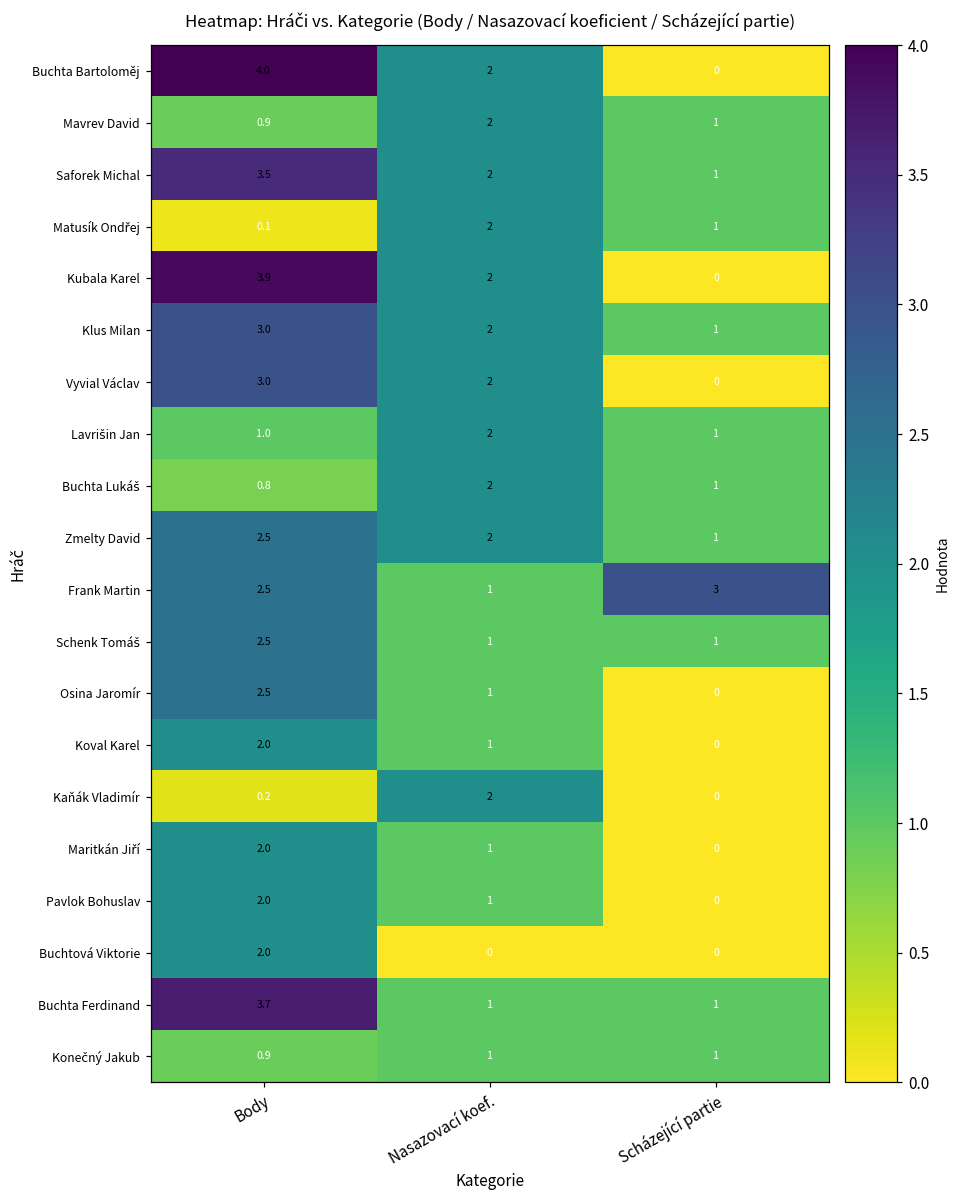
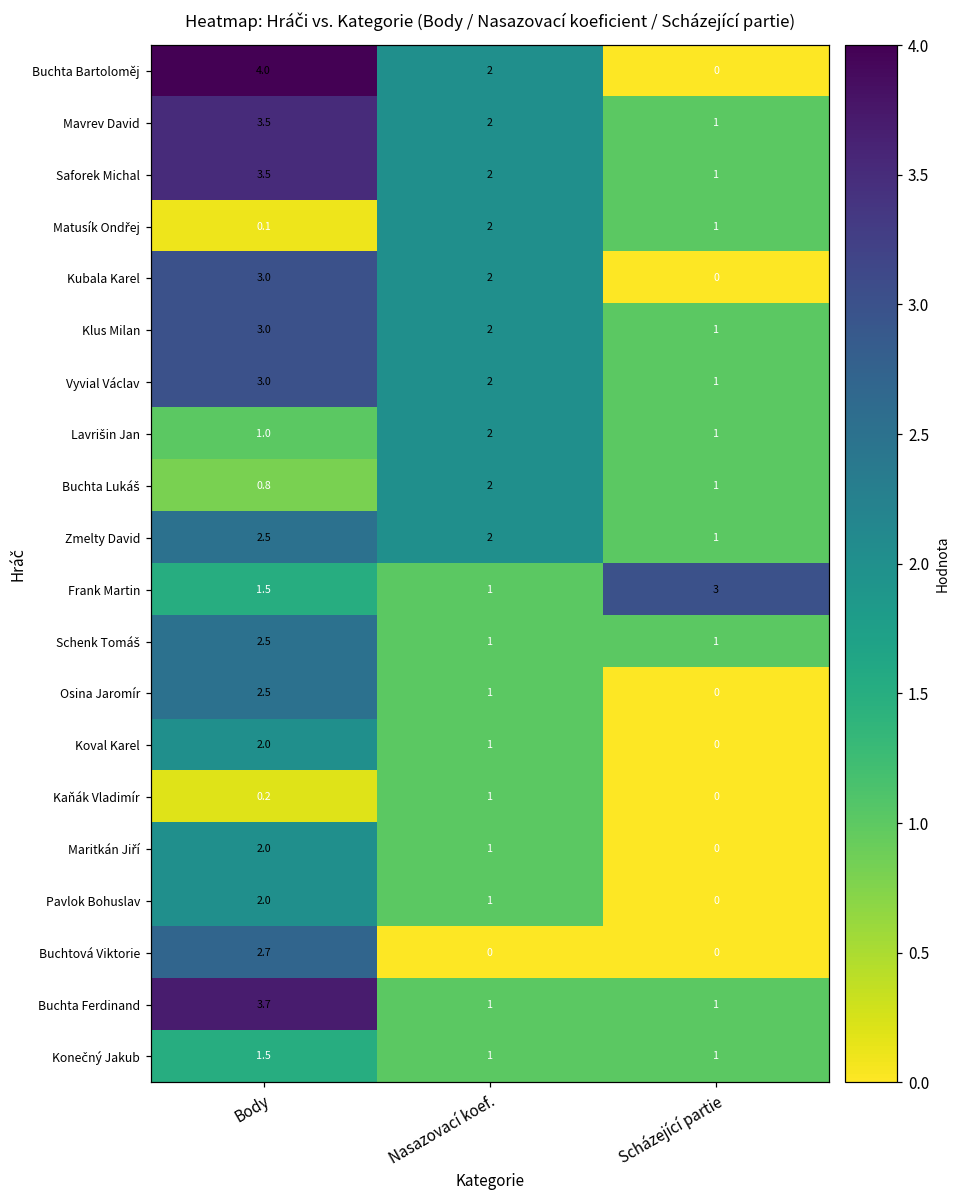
Mavrev David, Body: 0.9 -> 3.5
Kubala Karel, Body: 3.9 -> 3.0
Vyvial Václav, Scházející partie: 0 -> 1
Frank Martin, Body: 2.5 -> 1.5
Kaňák Vladimír, Nasazovací koef.: 2 -> 1
Buchtová Viktorie, Body: 2.0 -> 2.7
Konečný Jakub, Body: 0.9 -> 1.5
